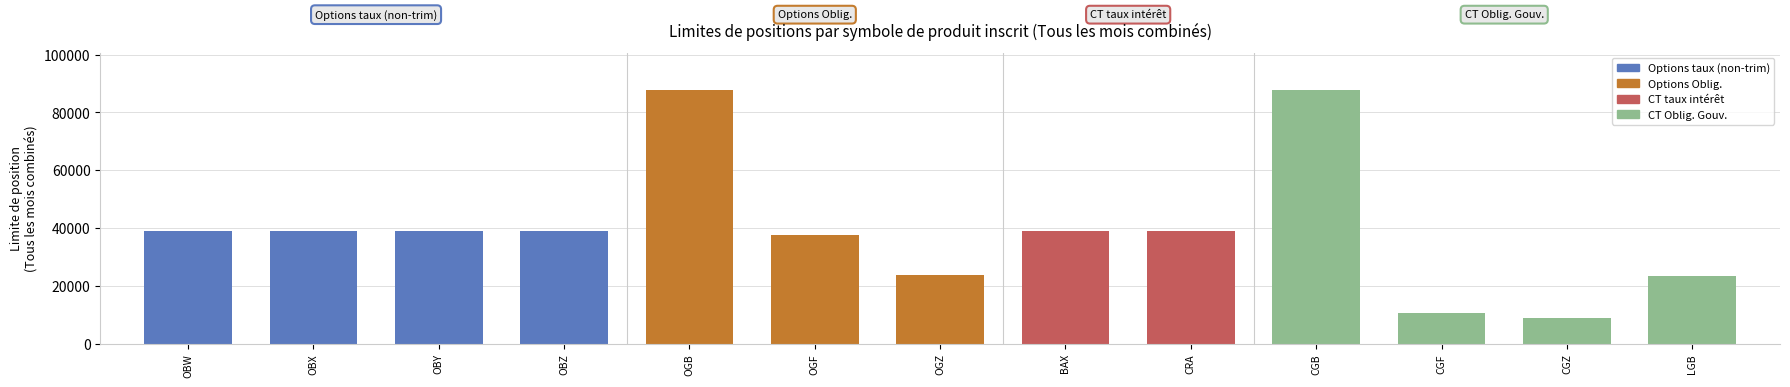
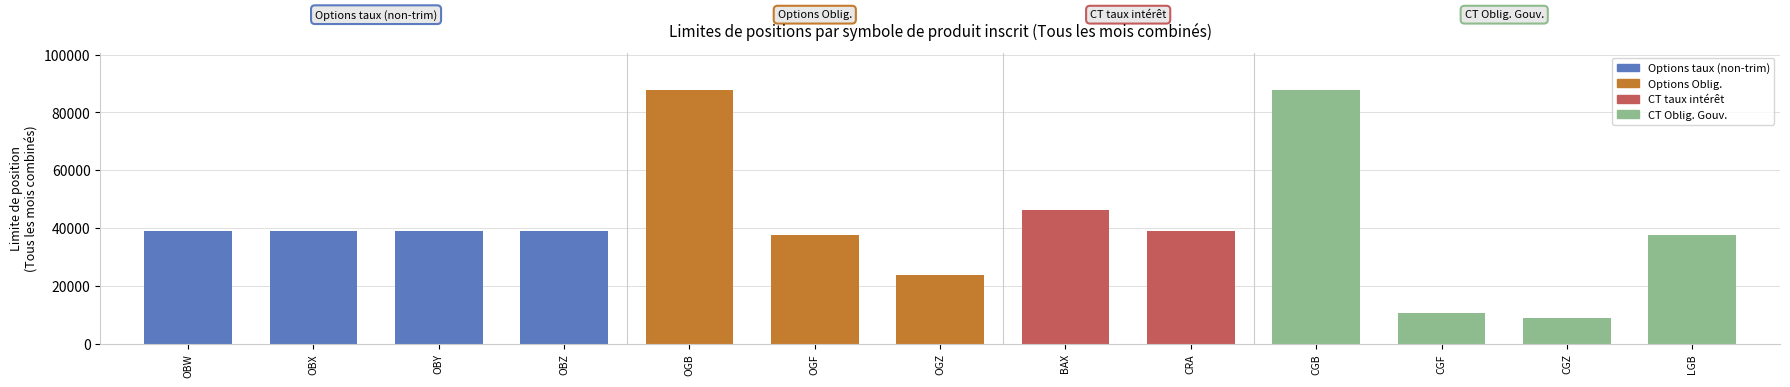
BAX: 39000 -> 46000
LGB: 23000 -> 37000
